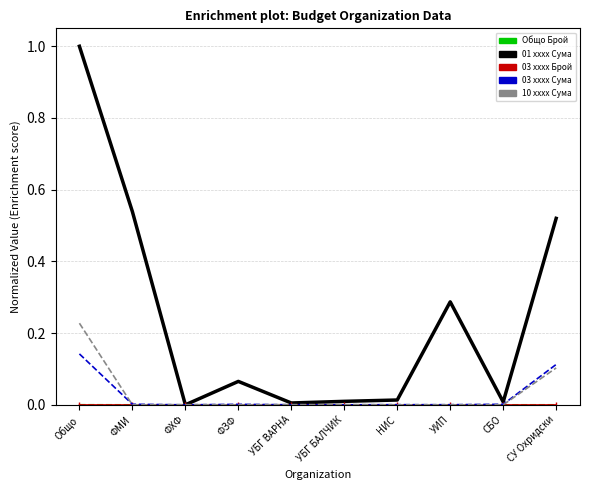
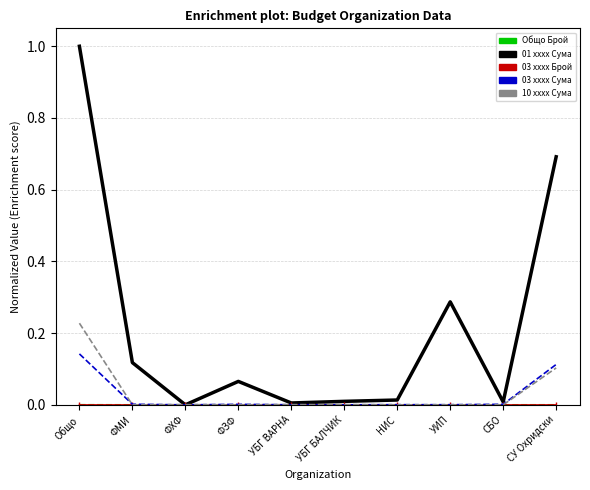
01 xxxx Сума, ФМИ: 0.54 -> 0.12
01 xxxx Сума, СУ Охридски: 0.52 -> 0.69
